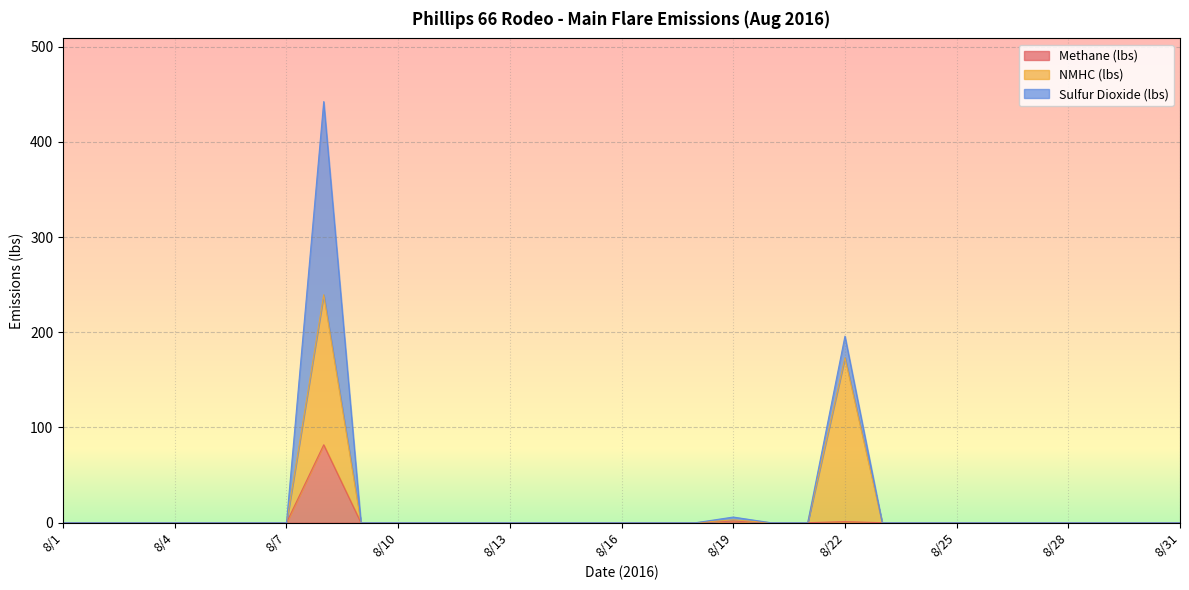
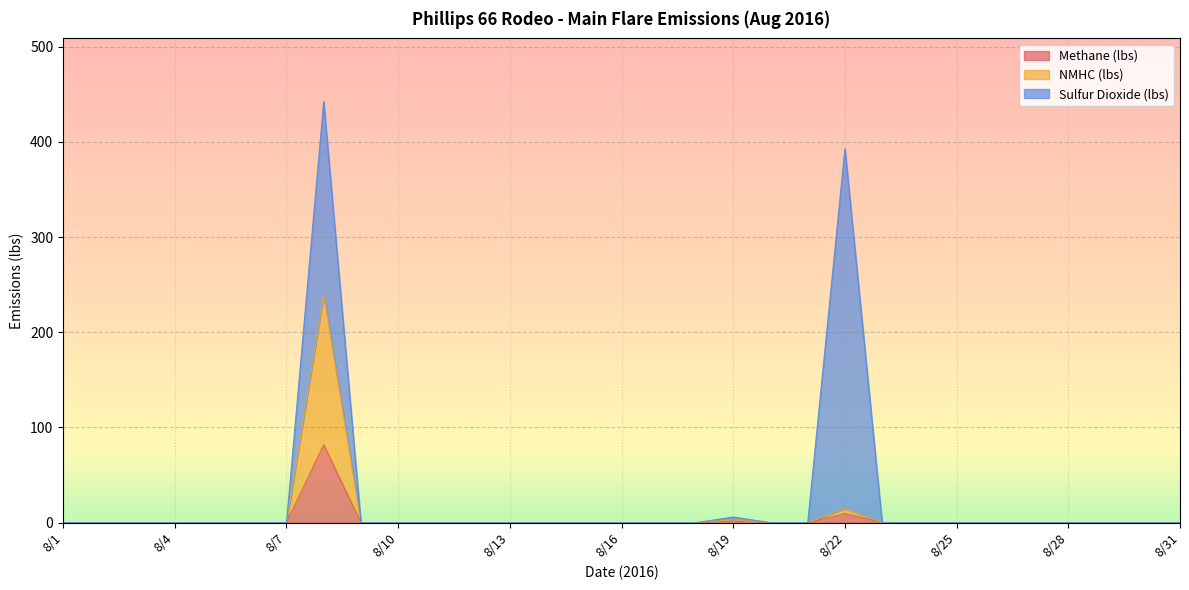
Methane (lbs), 8/22: 0 -> 10
NMHC (lbs), 8/22: 170 -> 10
Sulfur Dioxide (lbs), 8/22: 20 -> 380
